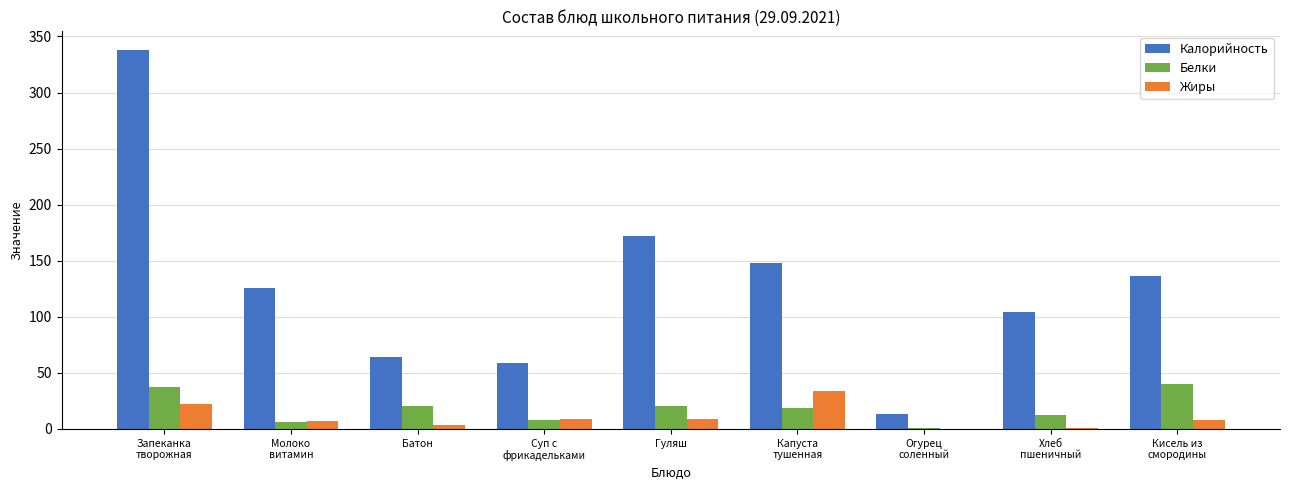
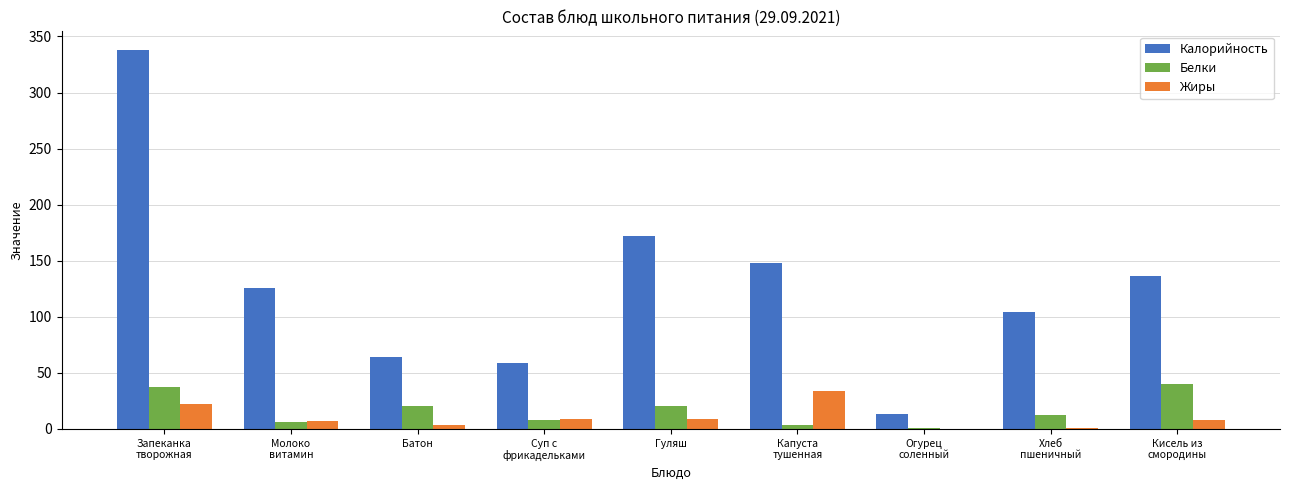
Белки, Капуста тушенная: 18 -> 3
